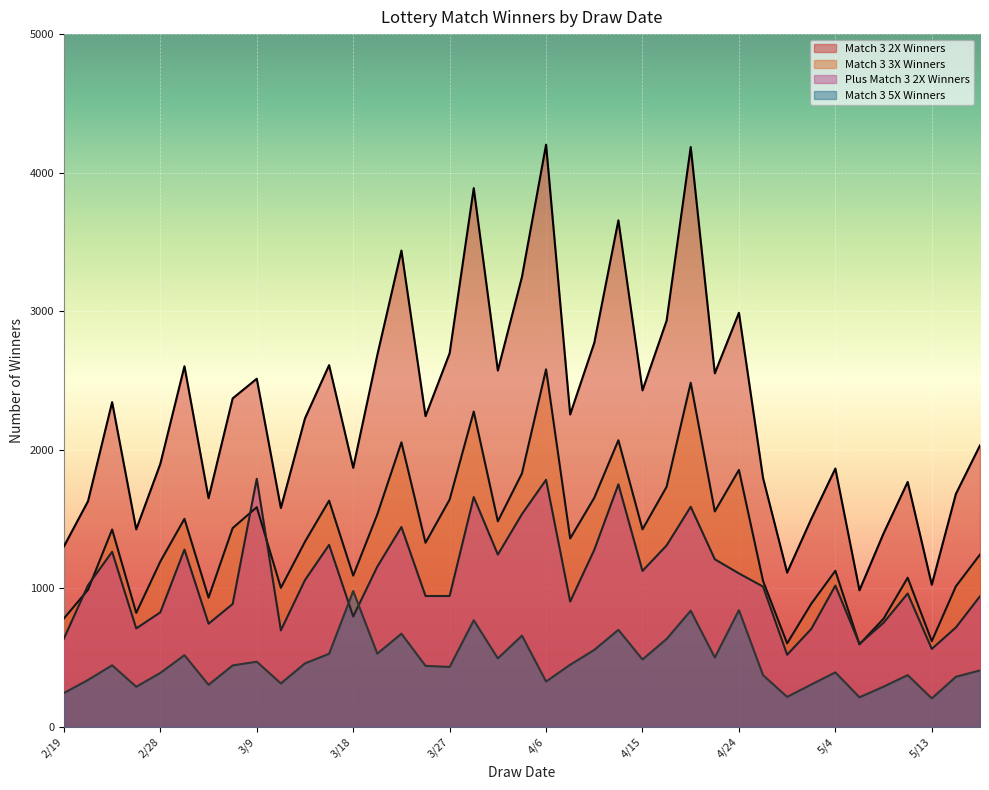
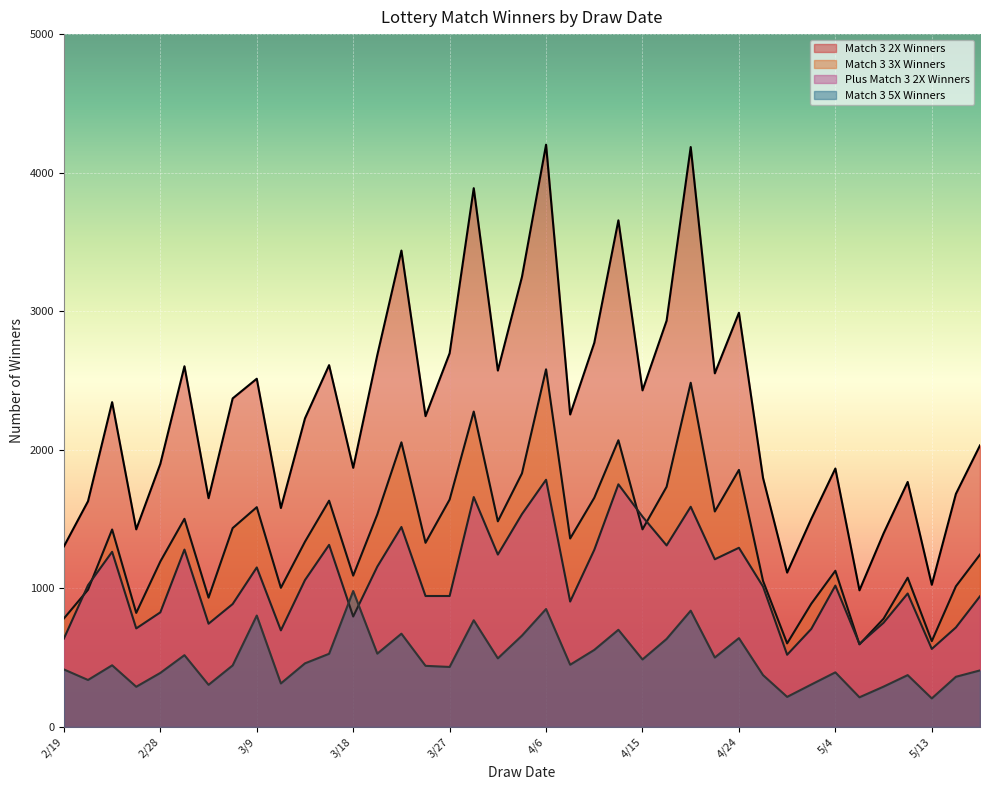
Match 3 5X Winners, 2/19: 250 -> 420
Plus Match 3 2X Winners, 3/9: 1790 -> 1150
Match 3 5X Winners, 3/9: 470 -> 800
Match 3 5X Winners, 4/6: 330 -> 850
Plus Match 3 2X Winners, 4/15: 1130 -> 1520
Plus Match 3 2X Winners, 4/24: 1110 -> 1290
Match 3 5X Winners, 4/24: 840 -> 640
